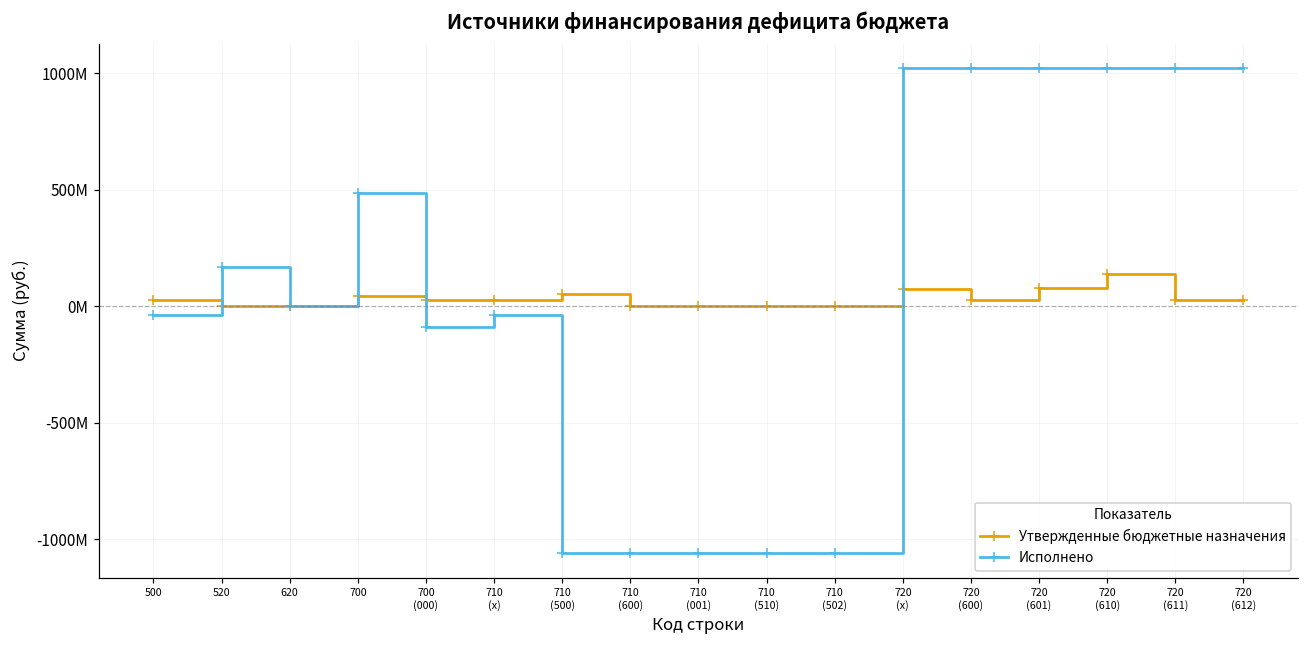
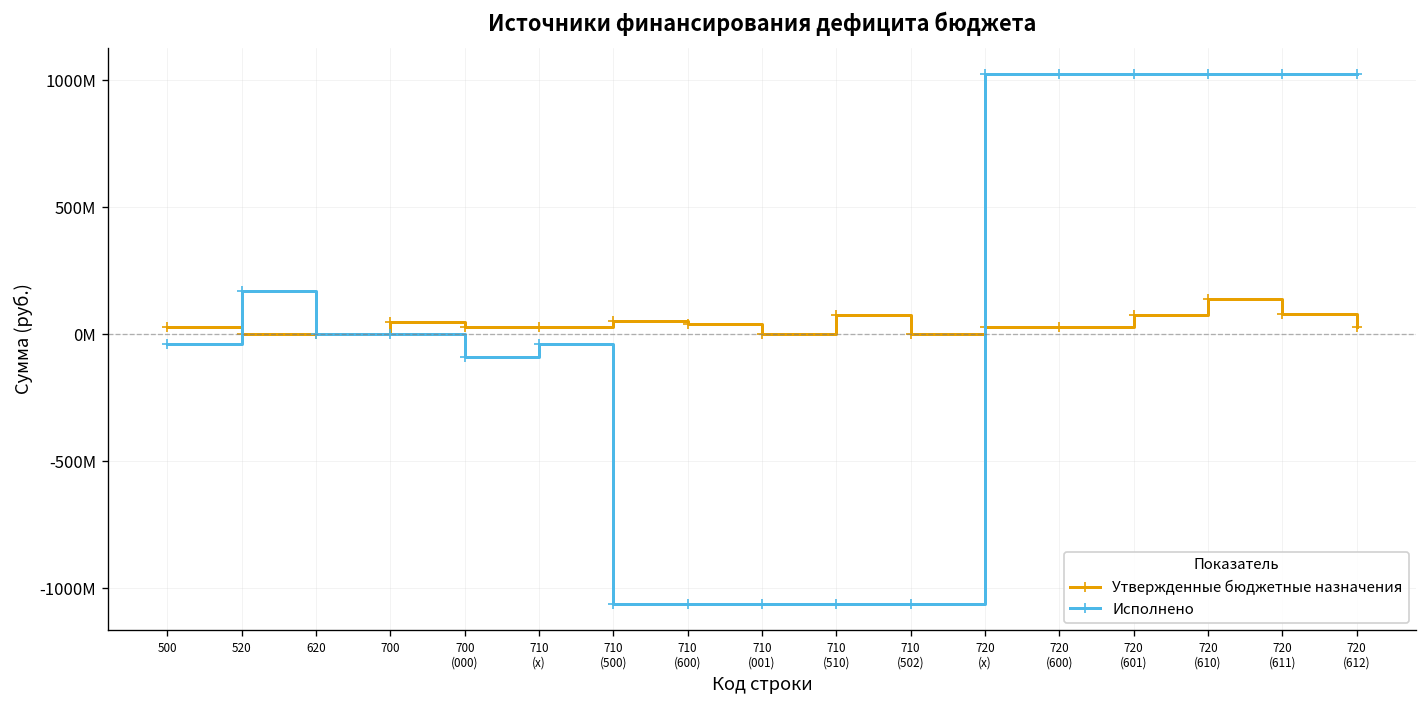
Исполнено, 700: 490000000 -> 0
Утвержденные бюджетные назначения, 710 (600): 0 -> 40000000
Утвержденные бюджетные назначения, 710 (510): 0 -> 80000000
Утвержденные бюджетные назначения, 720 (х): 70000000 -> 30000000
Утвержденные бюджетные назначения, 720 (611): 30000000 -> 80000000
